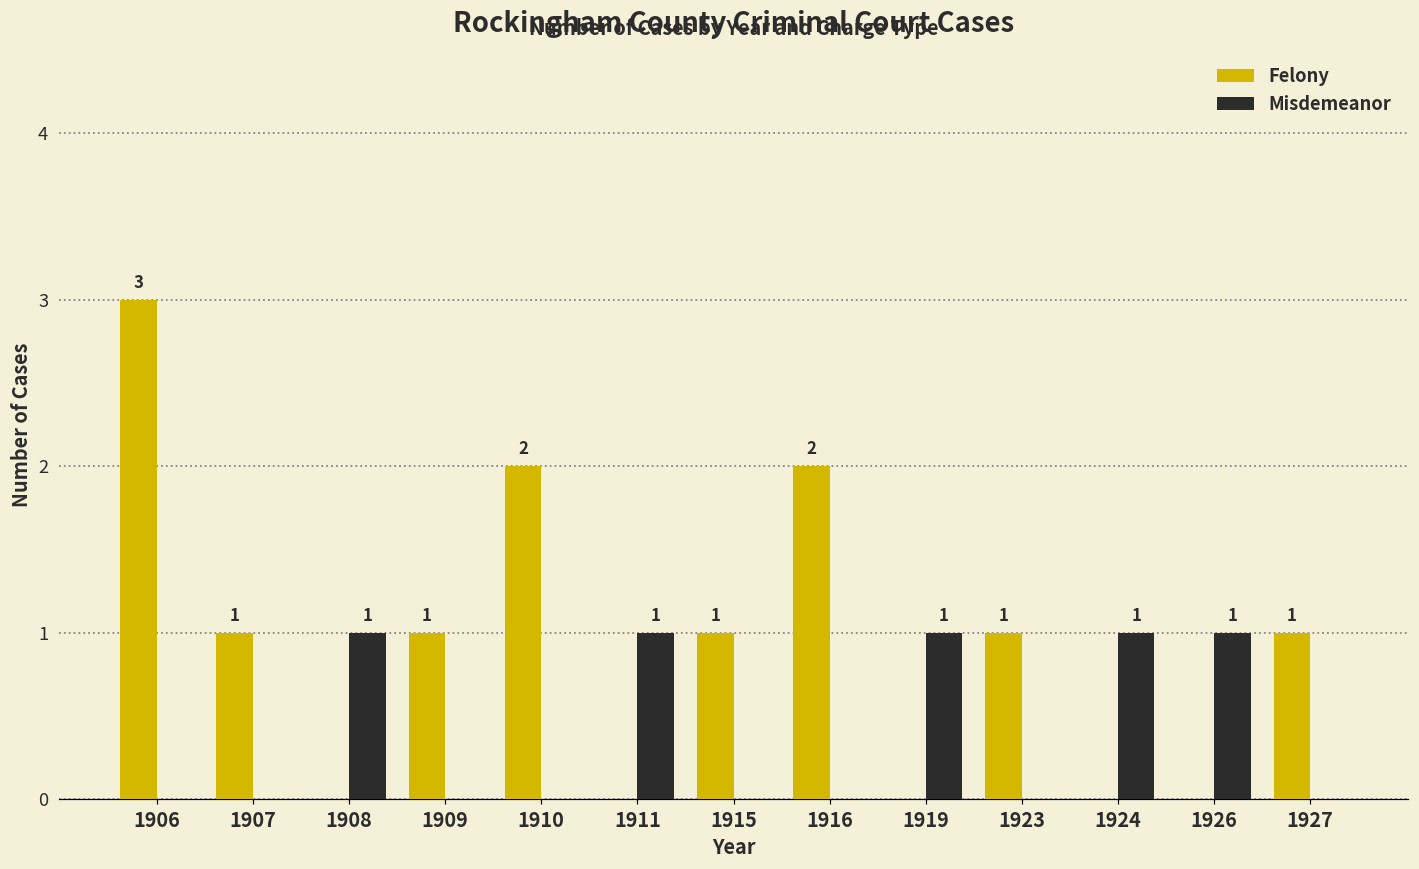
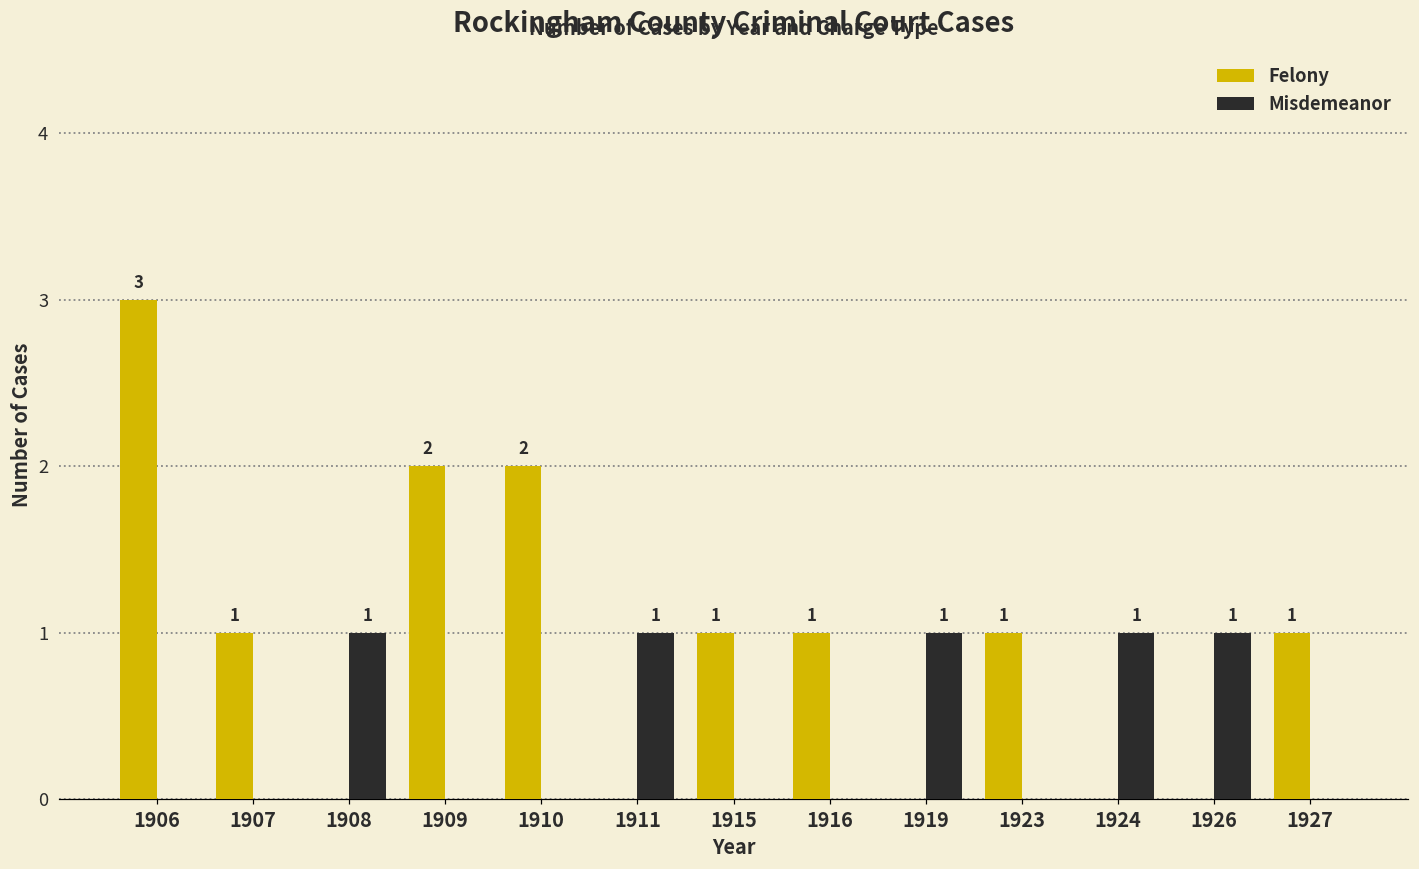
Felony, 1909: 1 -> 2
Felony, 1916: 2 -> 1
